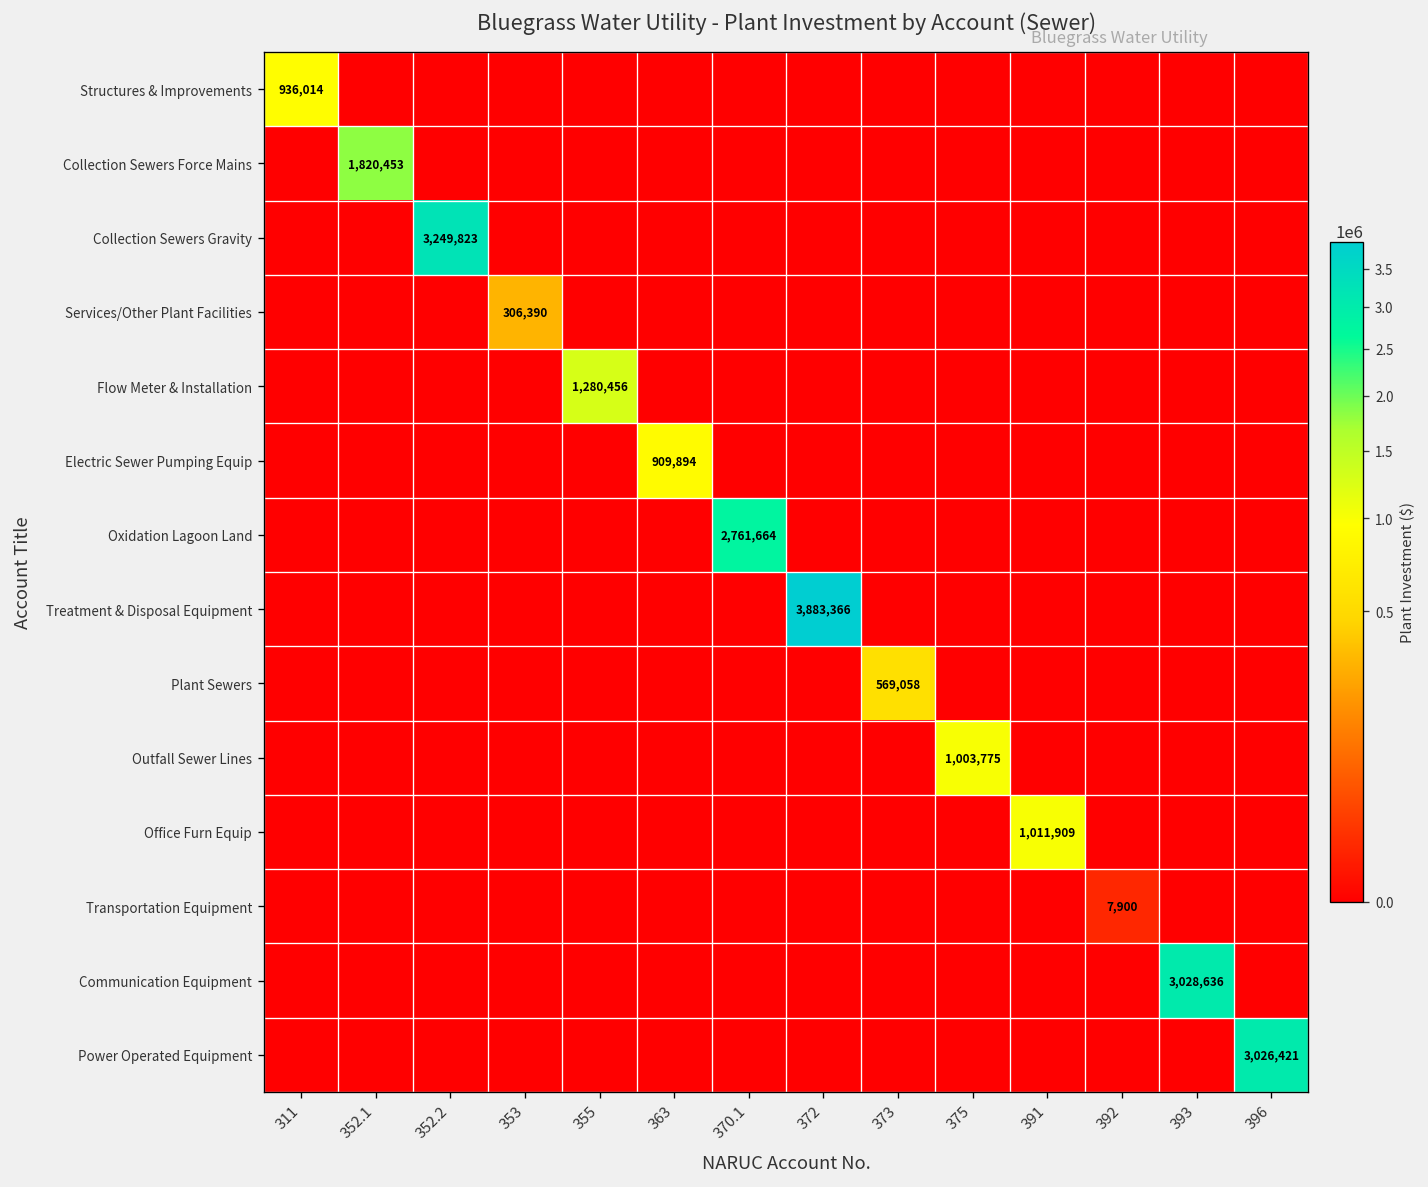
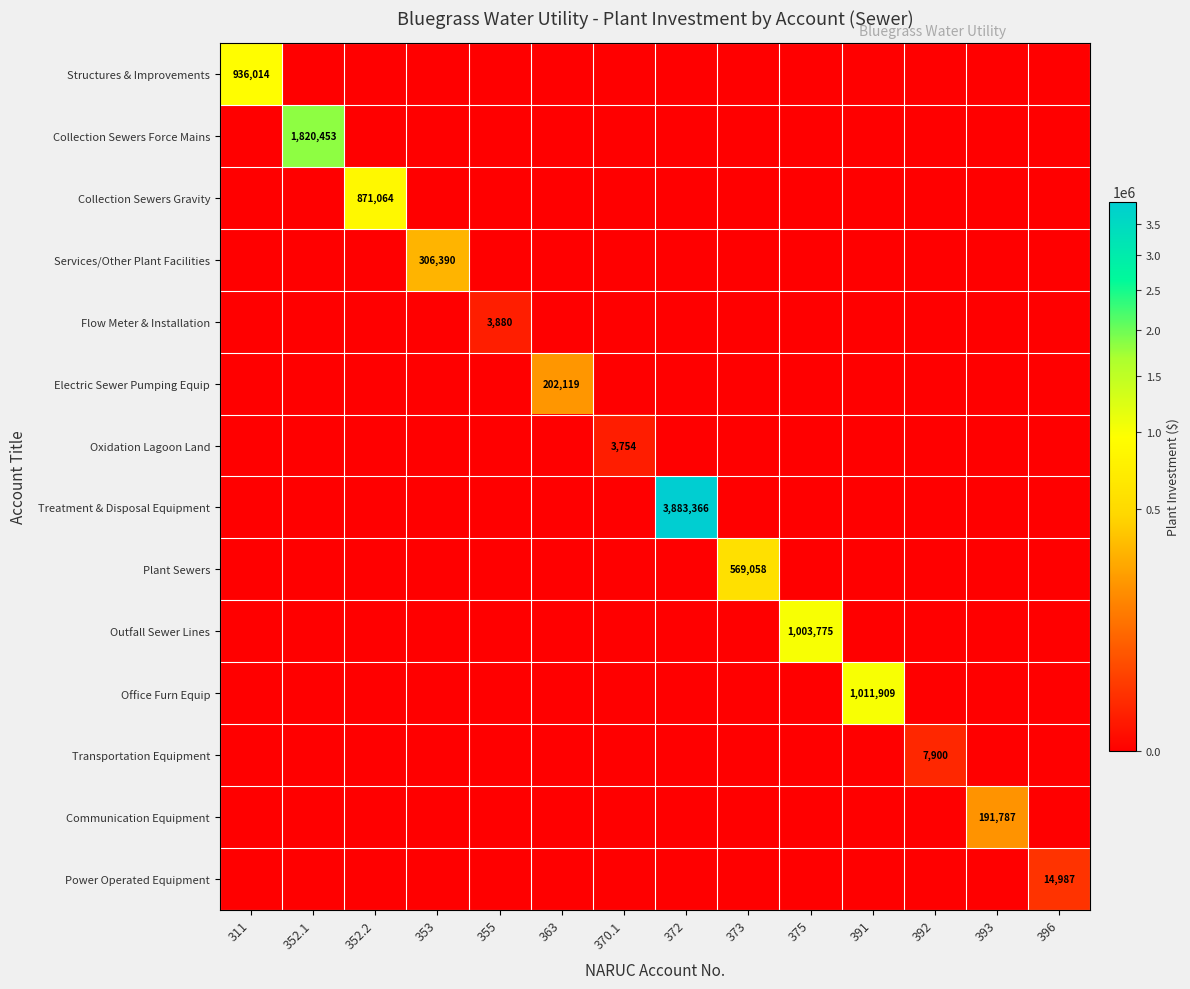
Collection Sewers Gravity, 352.2: 3,249,823 -> 871,064
Flow Meter & Installation, 355: 1,280,456 -> 3,880
Electric Sewer Pumping Equip, 363: 909,894 -> 202,119
Oxidation Lagoon Land, 370.1: 2,761,664 -> 3,754
Communication Equipment, 393: 3,028,636 -> 191,787
Power Operated Equipment, 396: 3,026,421 -> 14,987
